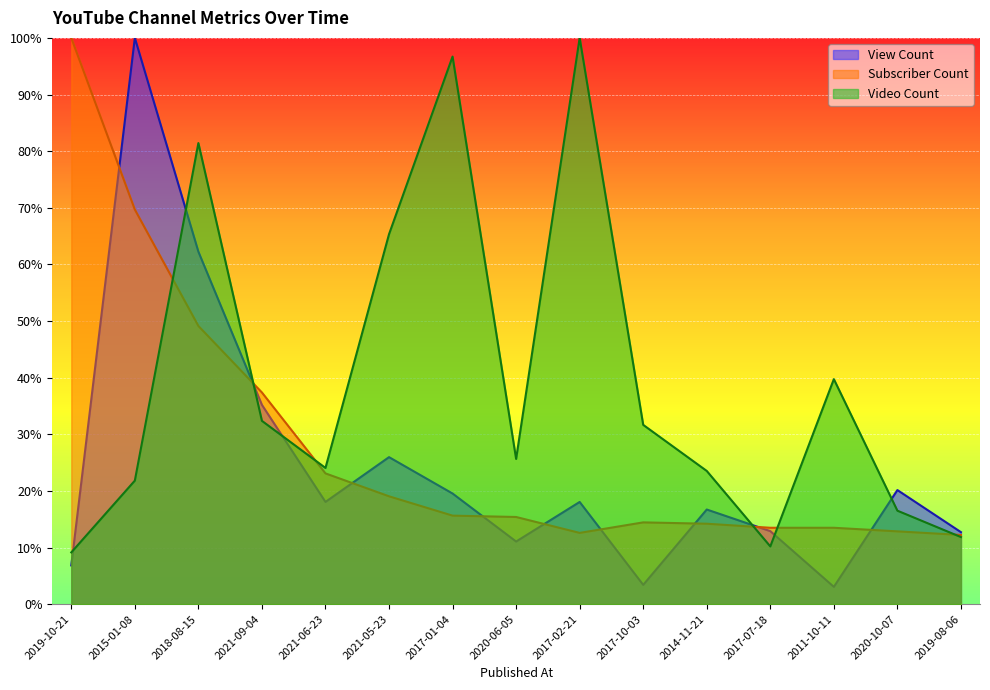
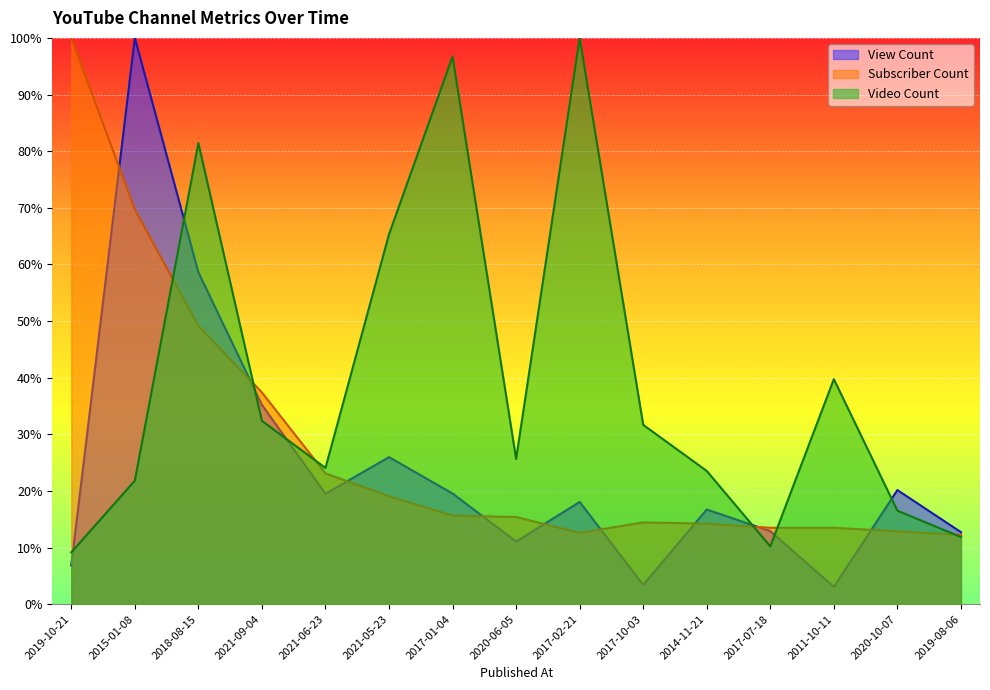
View Count, 2018-08-15: 62% -> 59%
View Count, 2021-06-23: 18% -> 20%
